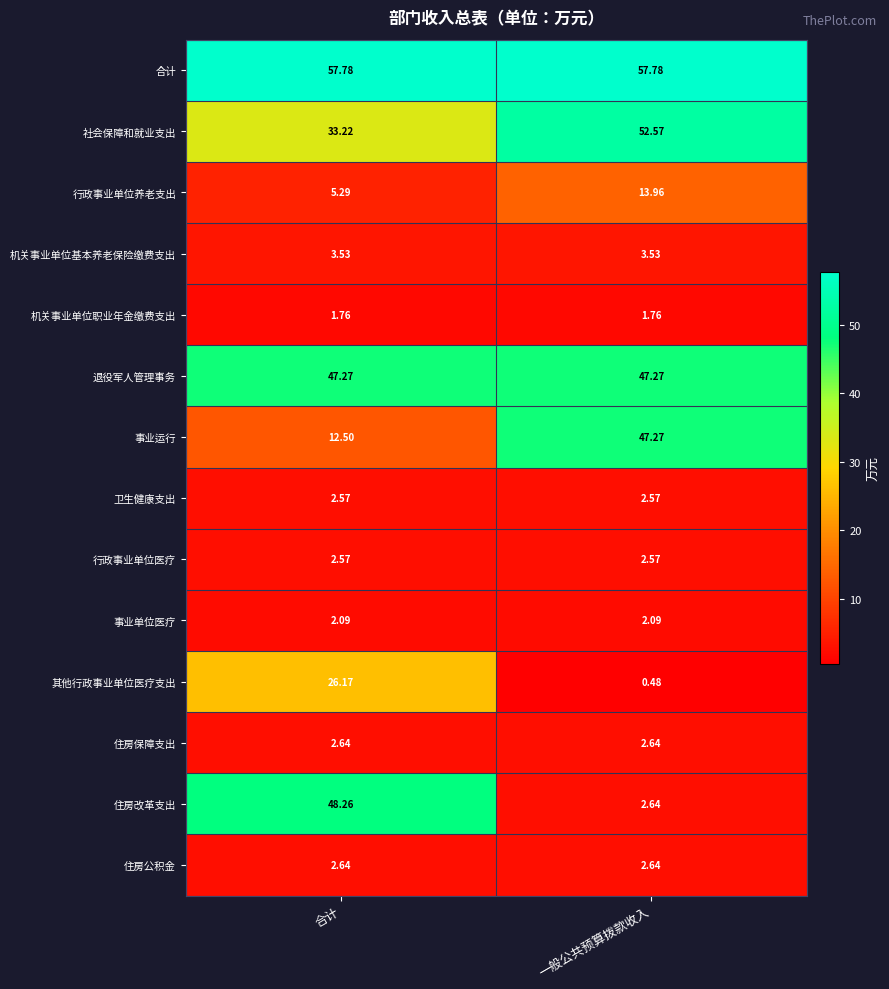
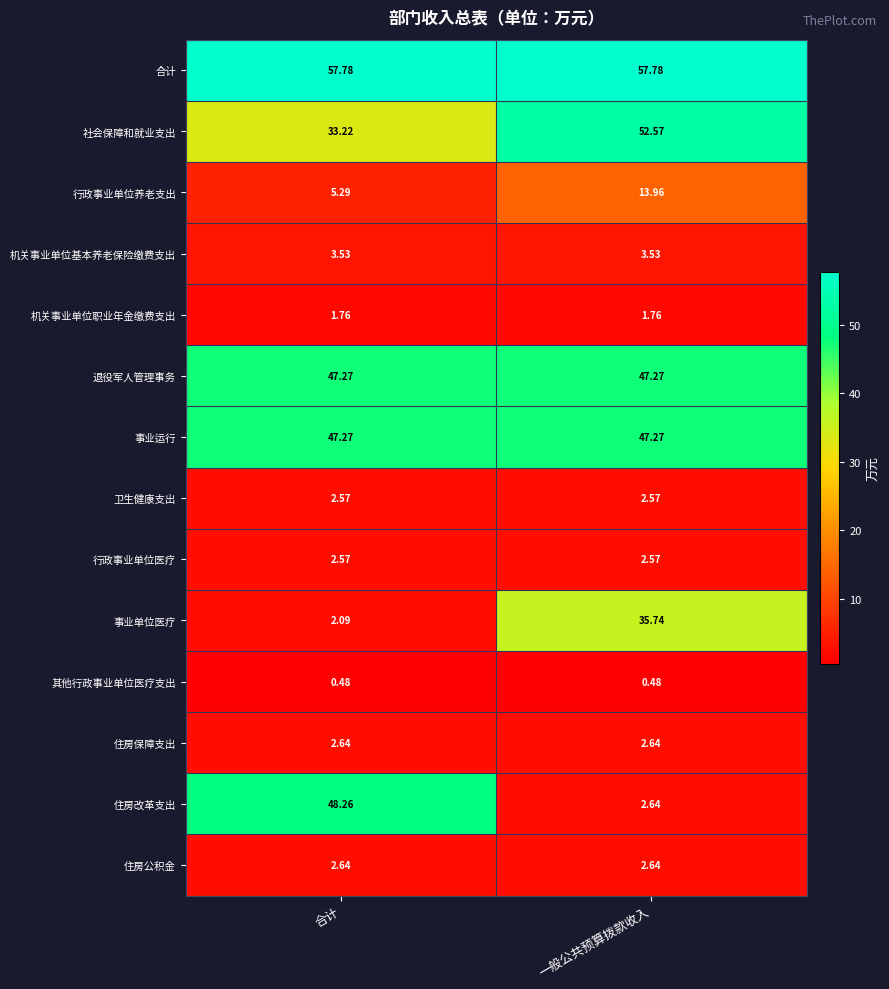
事业运行, 合计: 12.50 -> 47.27
事业单位医疗, 一般公共预算拨款收入: 2.09 -> 35.74
其他行政事业单位医疗支出, 合计: 26.17 -> 0.48
